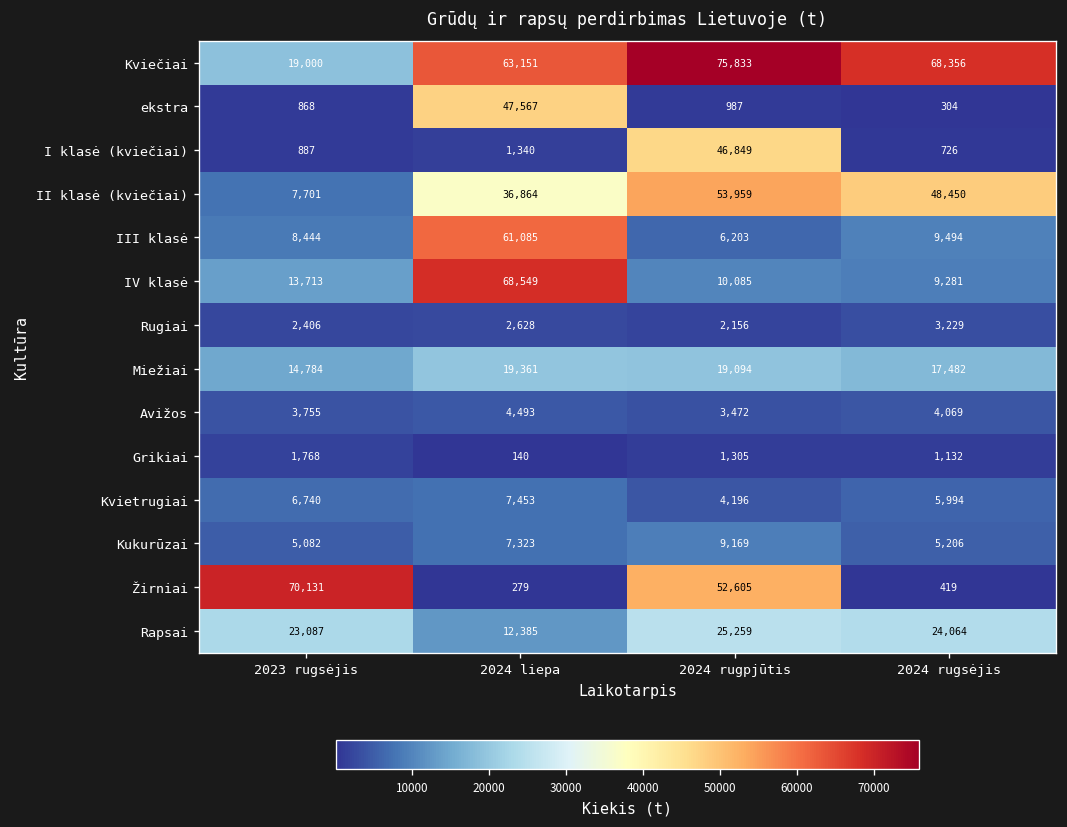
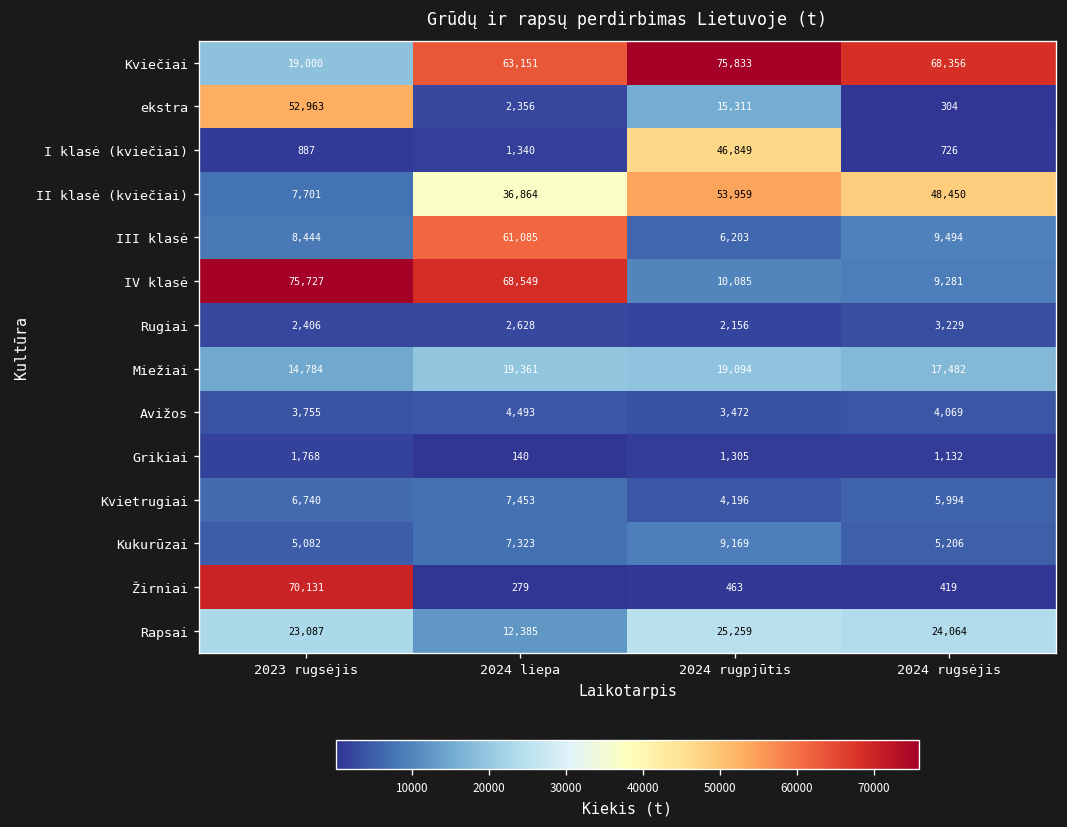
ekstra, 2023 rugsėjis: 868 -> 52,963
ekstra, 2024 liepa: 47,567 -> 2,356
ekstra, 2024 rugpjūtis: 987 -> 15,311
IV klasė, 2023 rugsėjis: 13,713 -> 75,727
Žirniai, 2024 rugpjūtis: 52,605 -> 463
